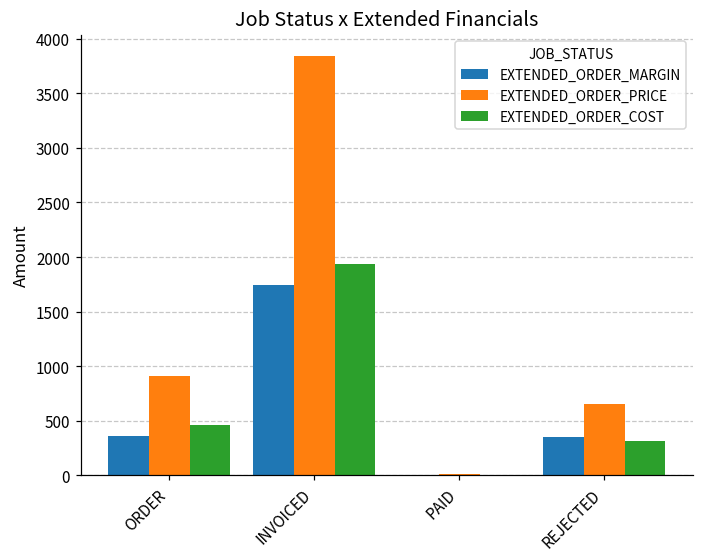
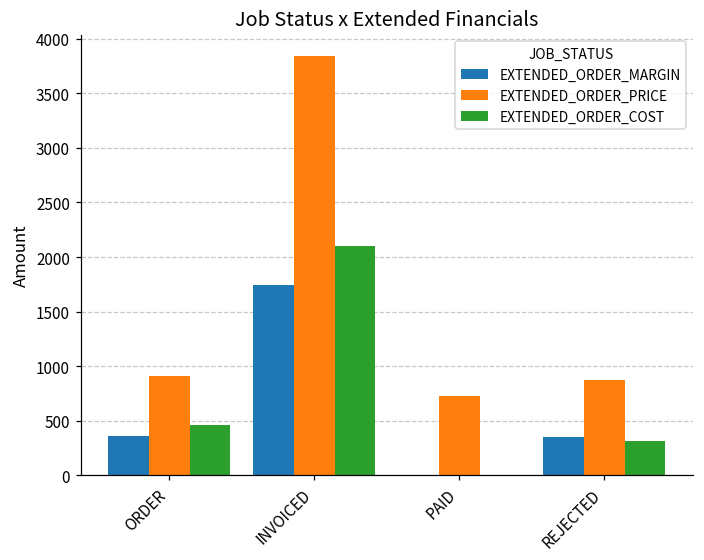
EXTENDED_ORDER_COST, INVOICED: 1900 -> 2100
EXTENDED_ORDER_PRICE, PAID: 0 -> 700
EXTENDED_ORDER_PRICE, REJECTED: 700 -> 900
